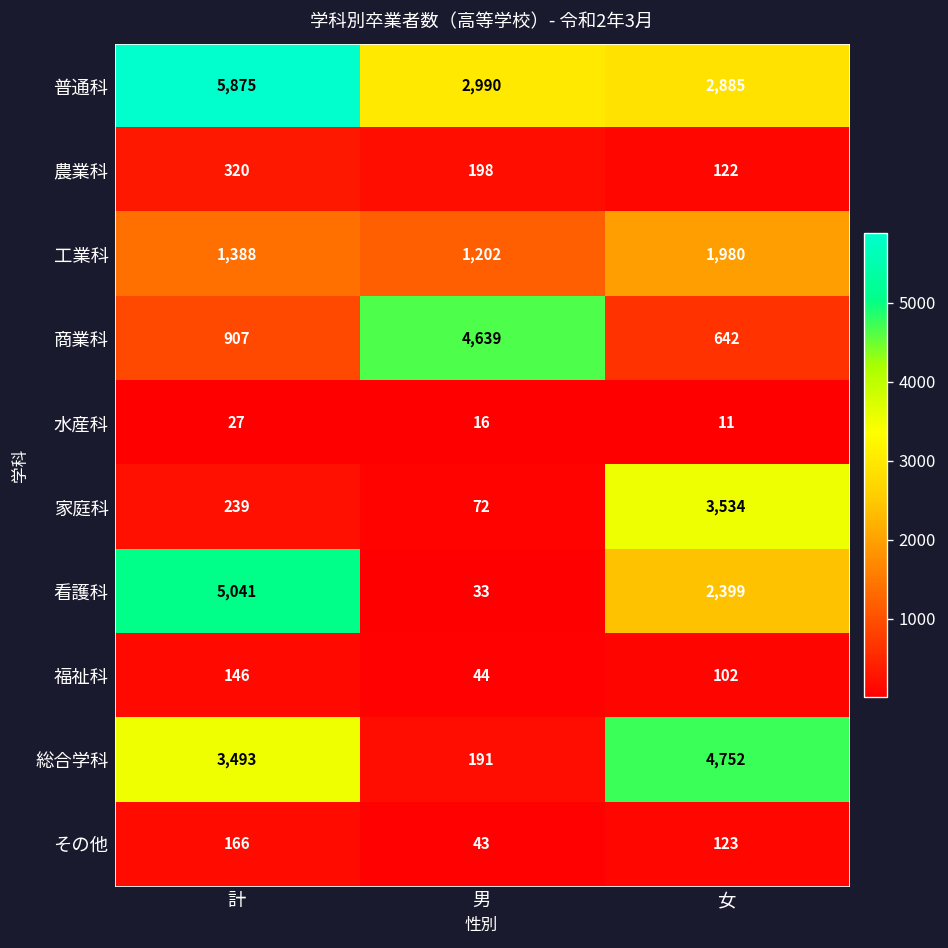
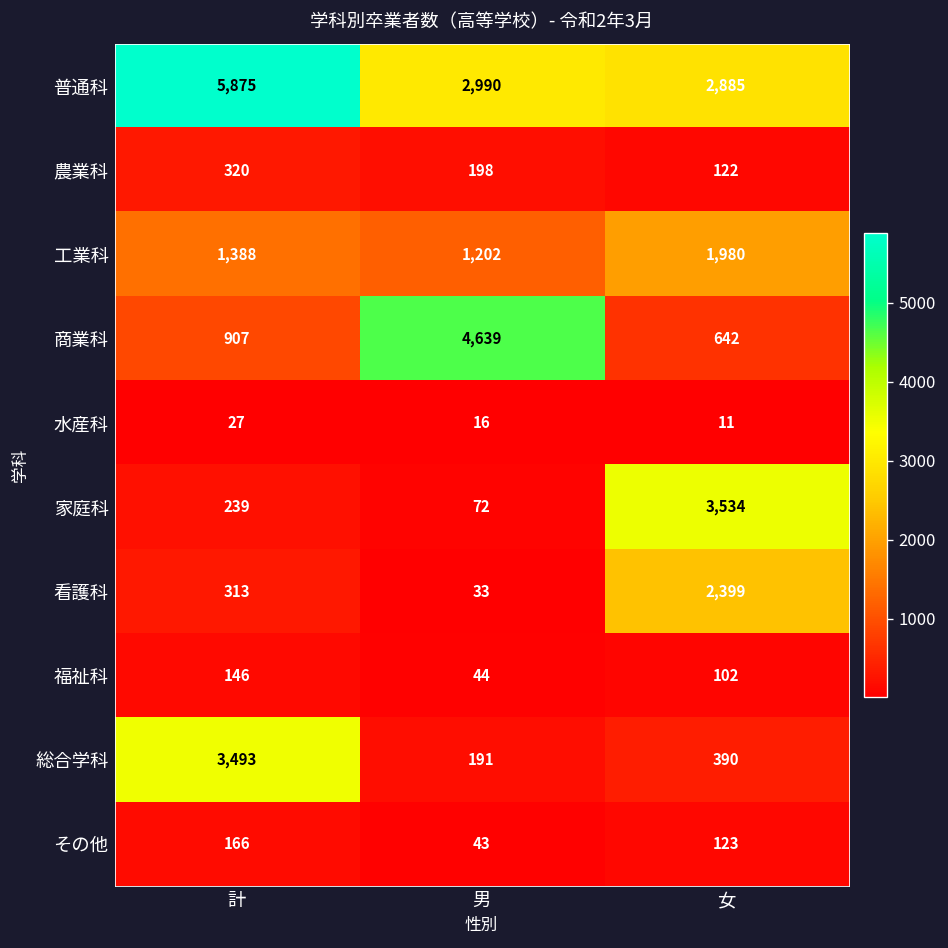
看護科, 計: 5,041 -> 313
総合学科, 女: 4,752 -> 390
